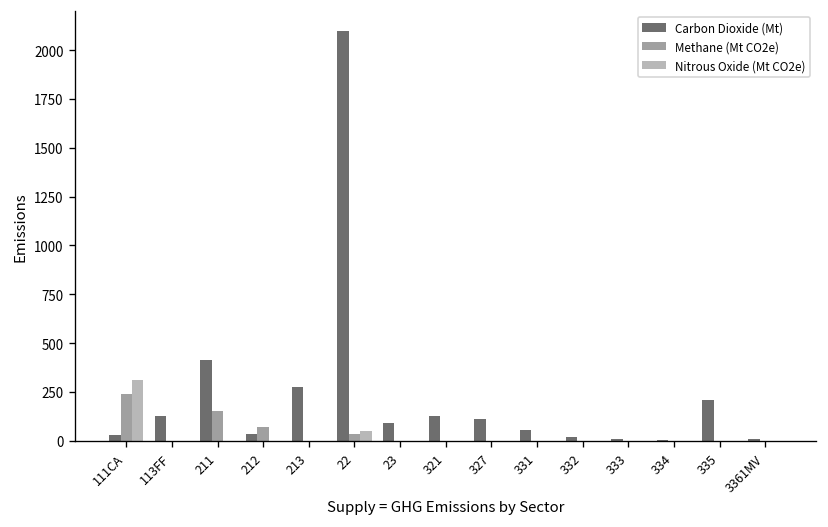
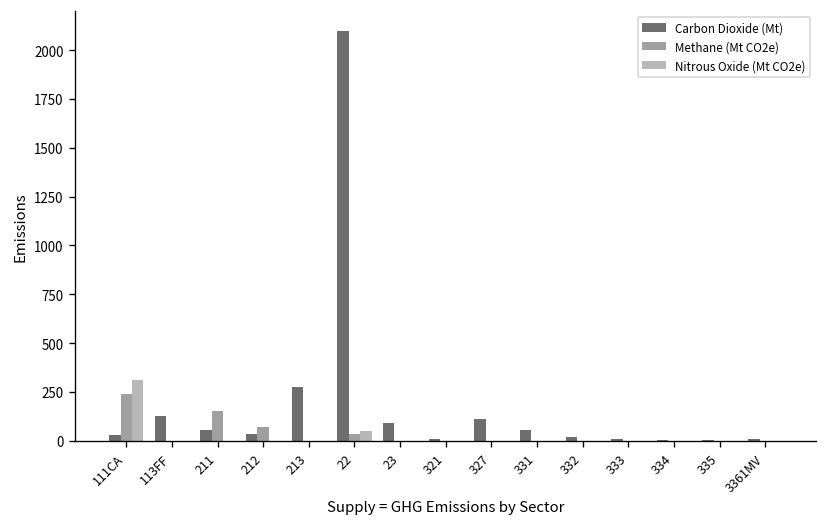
Carbon Dioxide (Mt), 211: 410 -> 60
Carbon Dioxide (Mt), 321: 120 -> 10
Carbon Dioxide (Mt), 335: 210 -> 0
